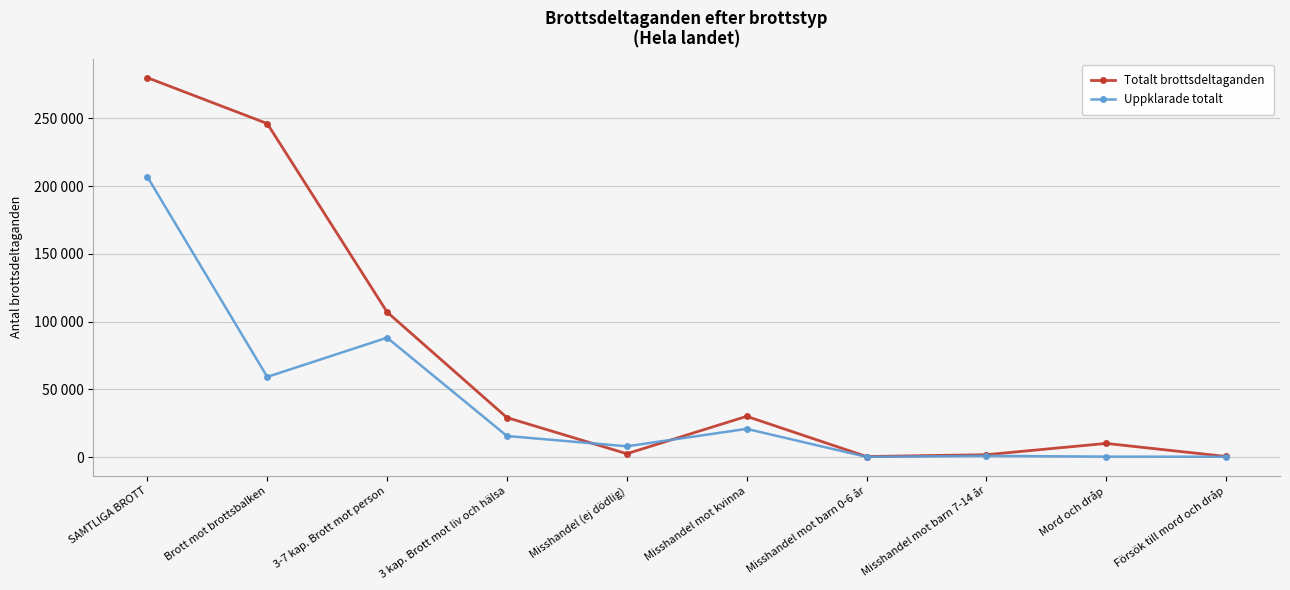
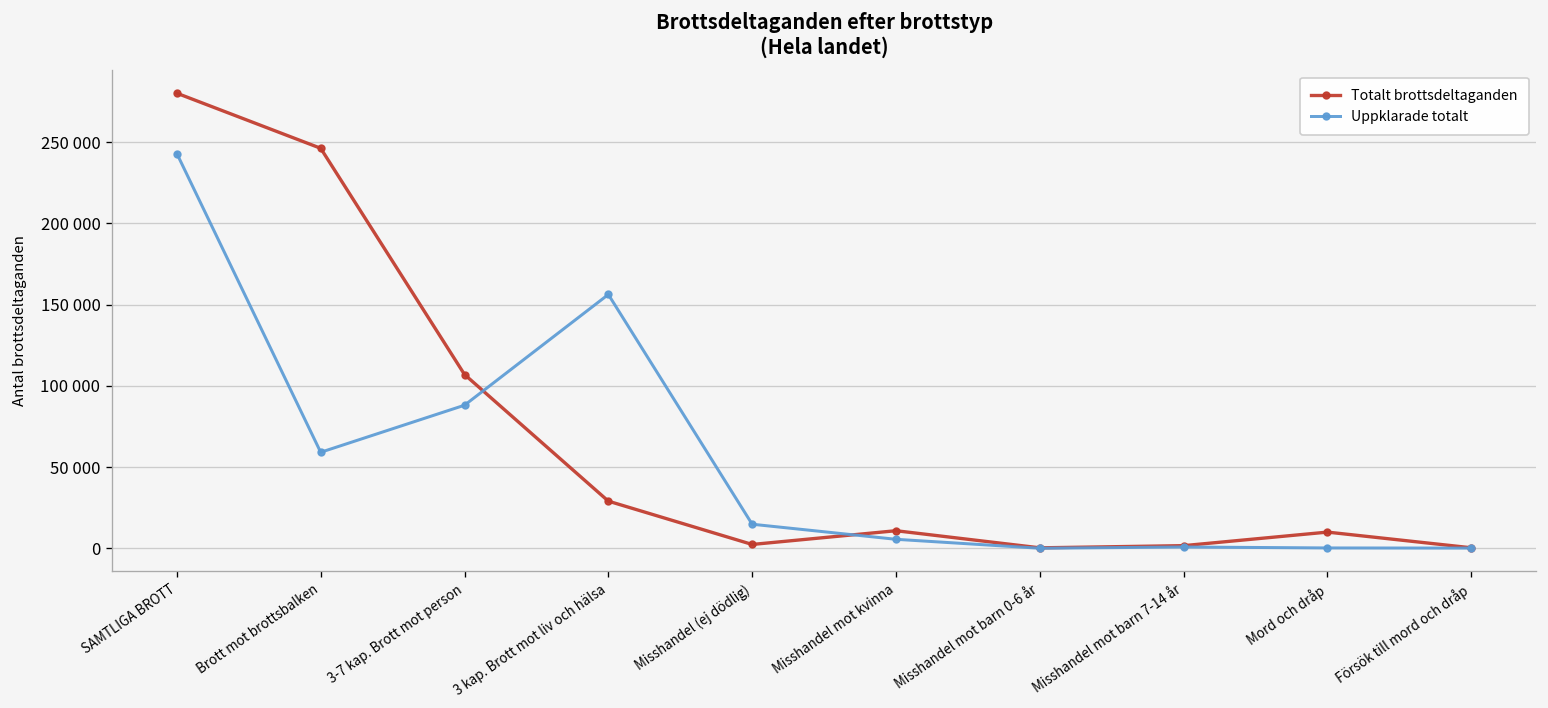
Uppklarade totalt, SAMTLIGA BROTT: 207000 -> 243000
Uppklarade totalt, 3 kap. Brott mot liv och hälsa: 16000 -> 156000
Uppklarade totalt, Misshandel (ej dödlig): 8000 -> 15000
Totalt brottsdeltaganden, Misshandel mot kvinna: 30000 -> 11000
Uppklarade totalt, Misshandel mot kvinna: 21000 -> 6000
